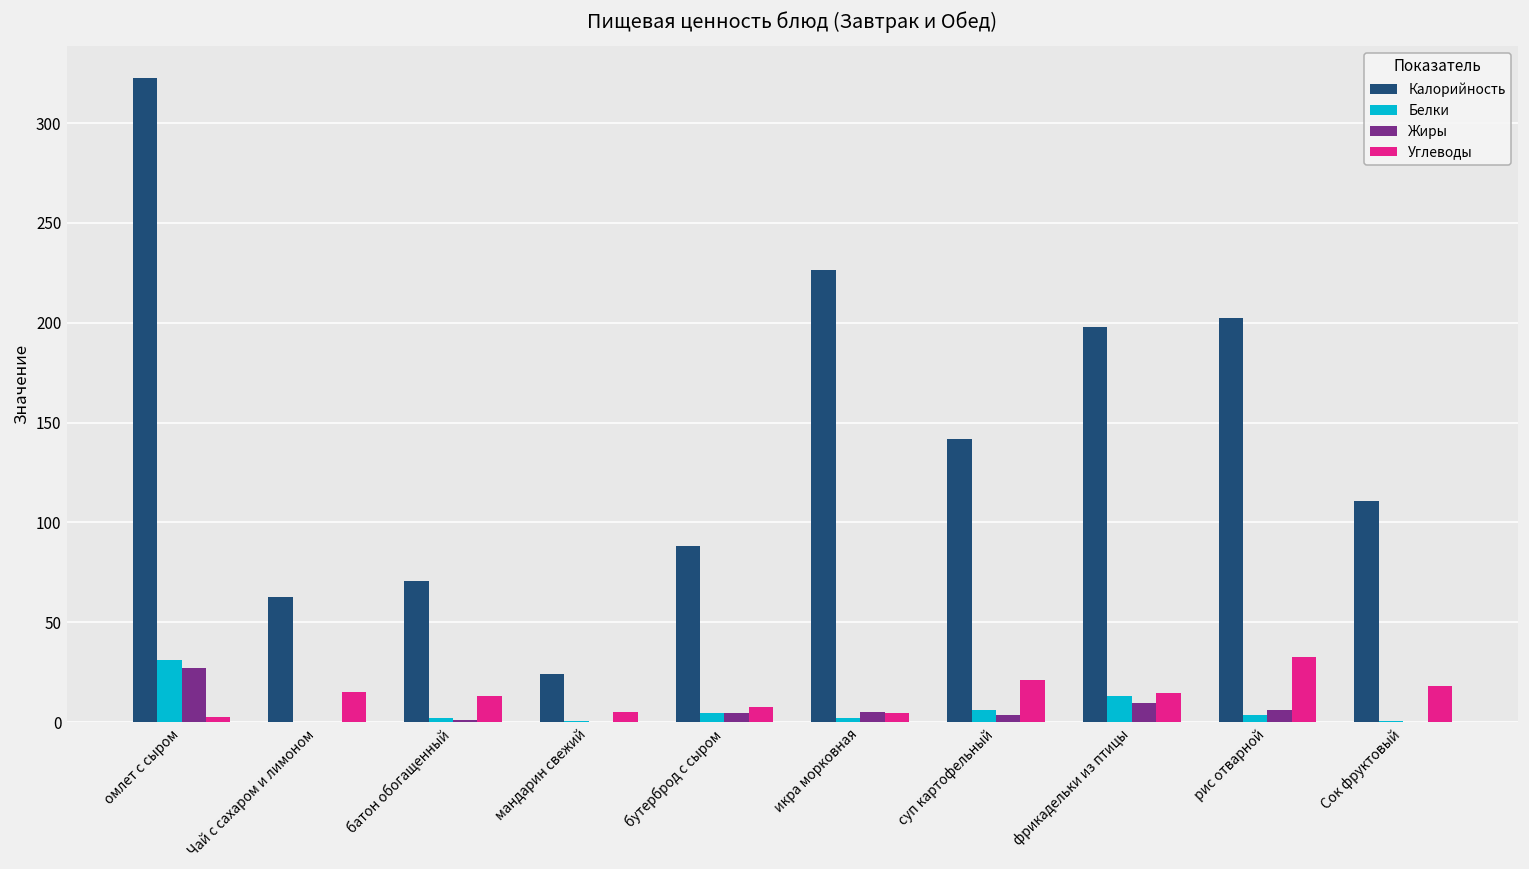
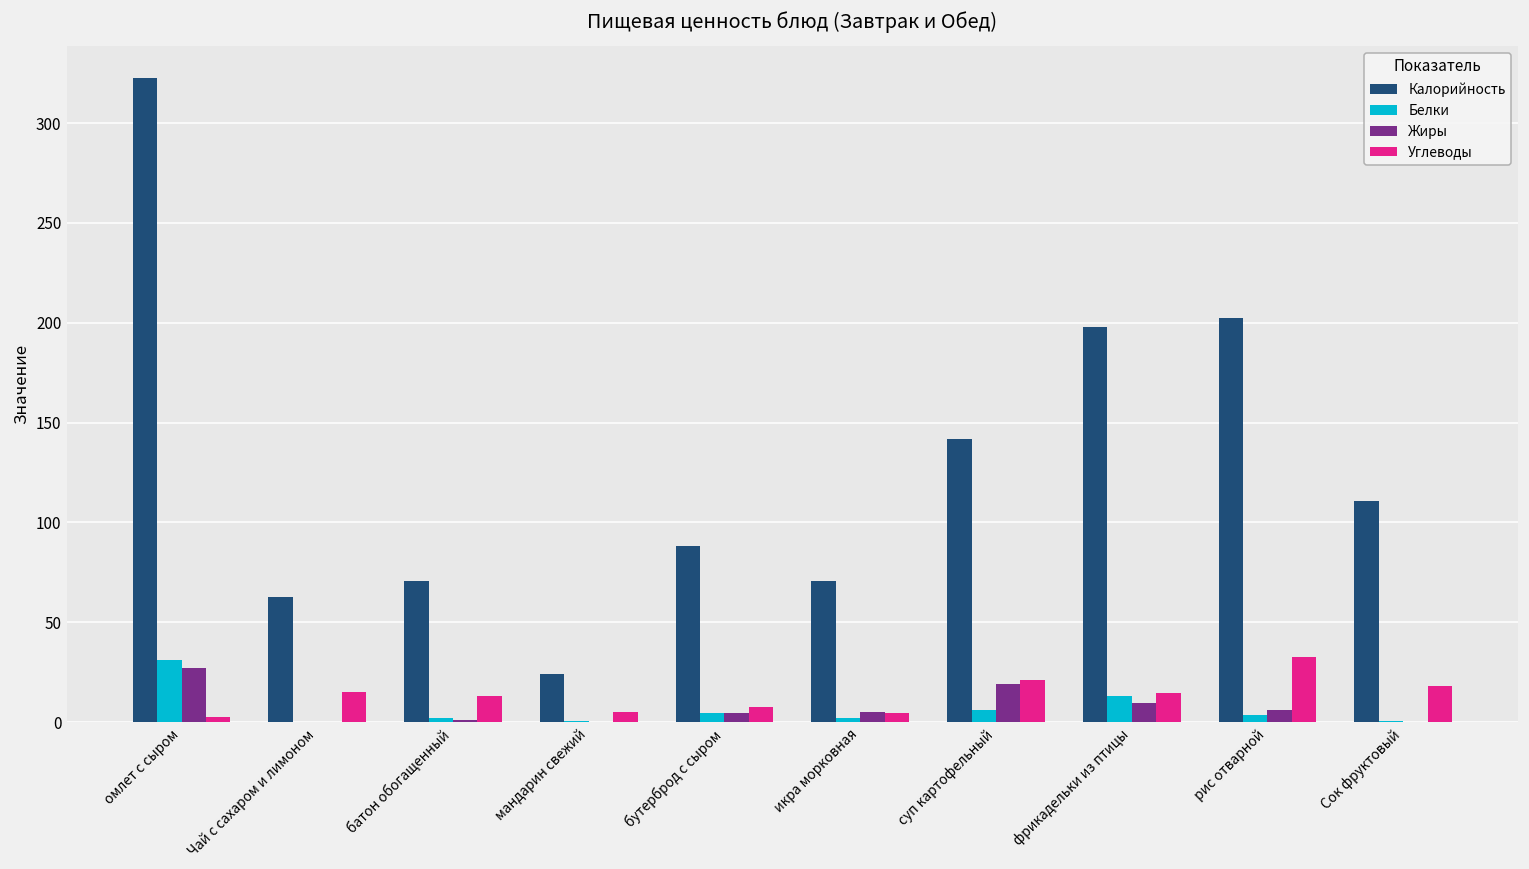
Калорийность, икра морковная: 226 -> 71
Жиры, суп картофельный: 4 -> 19
